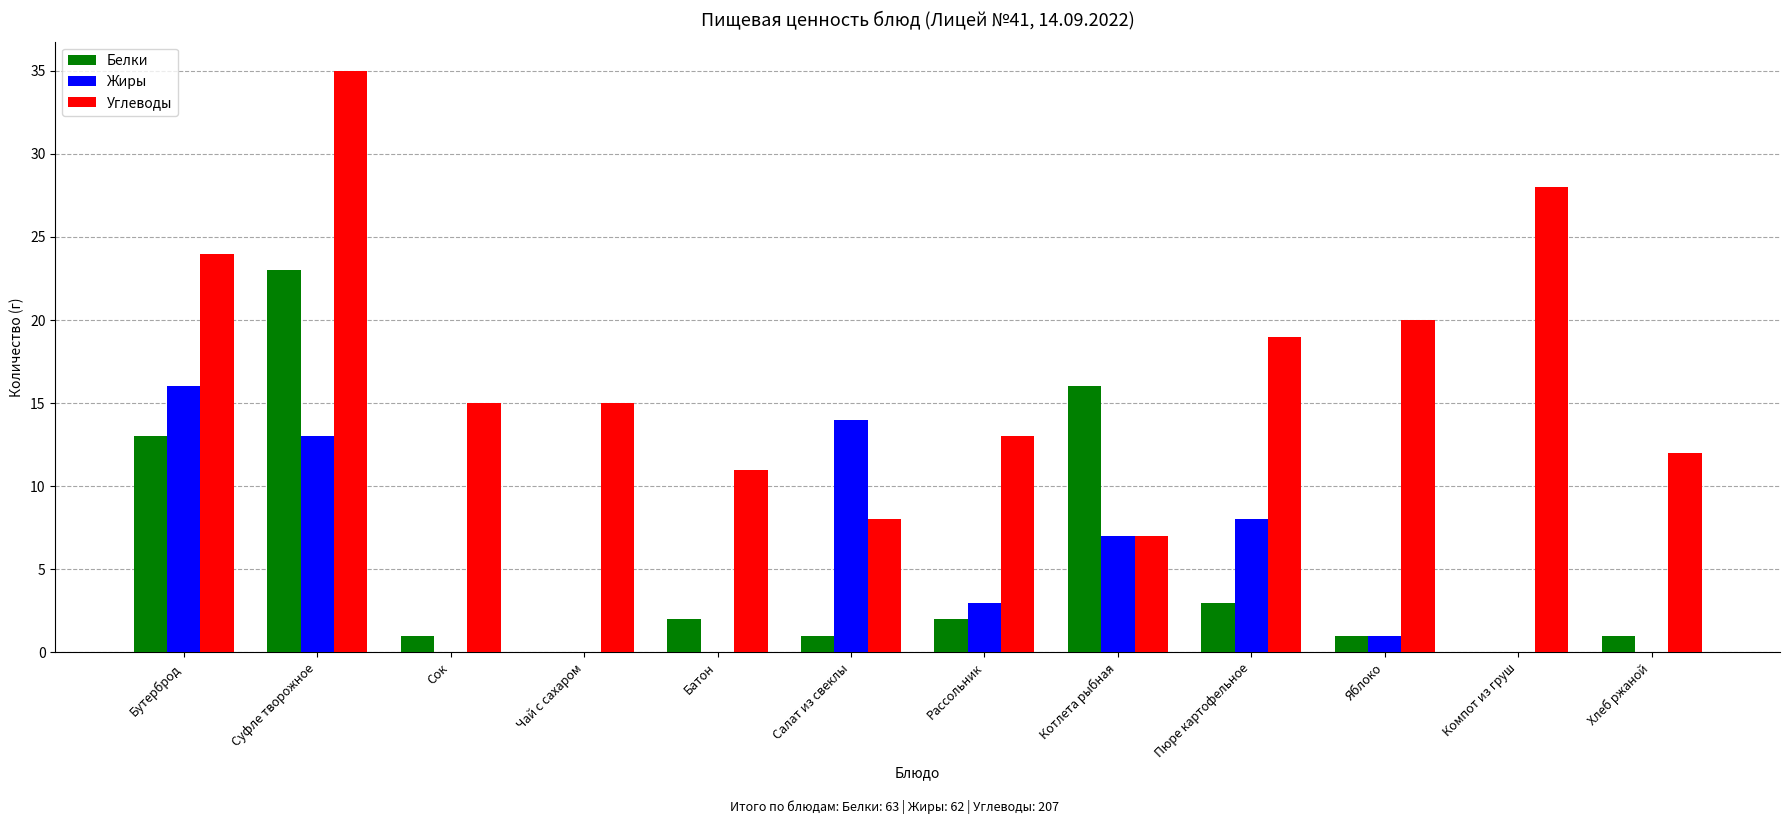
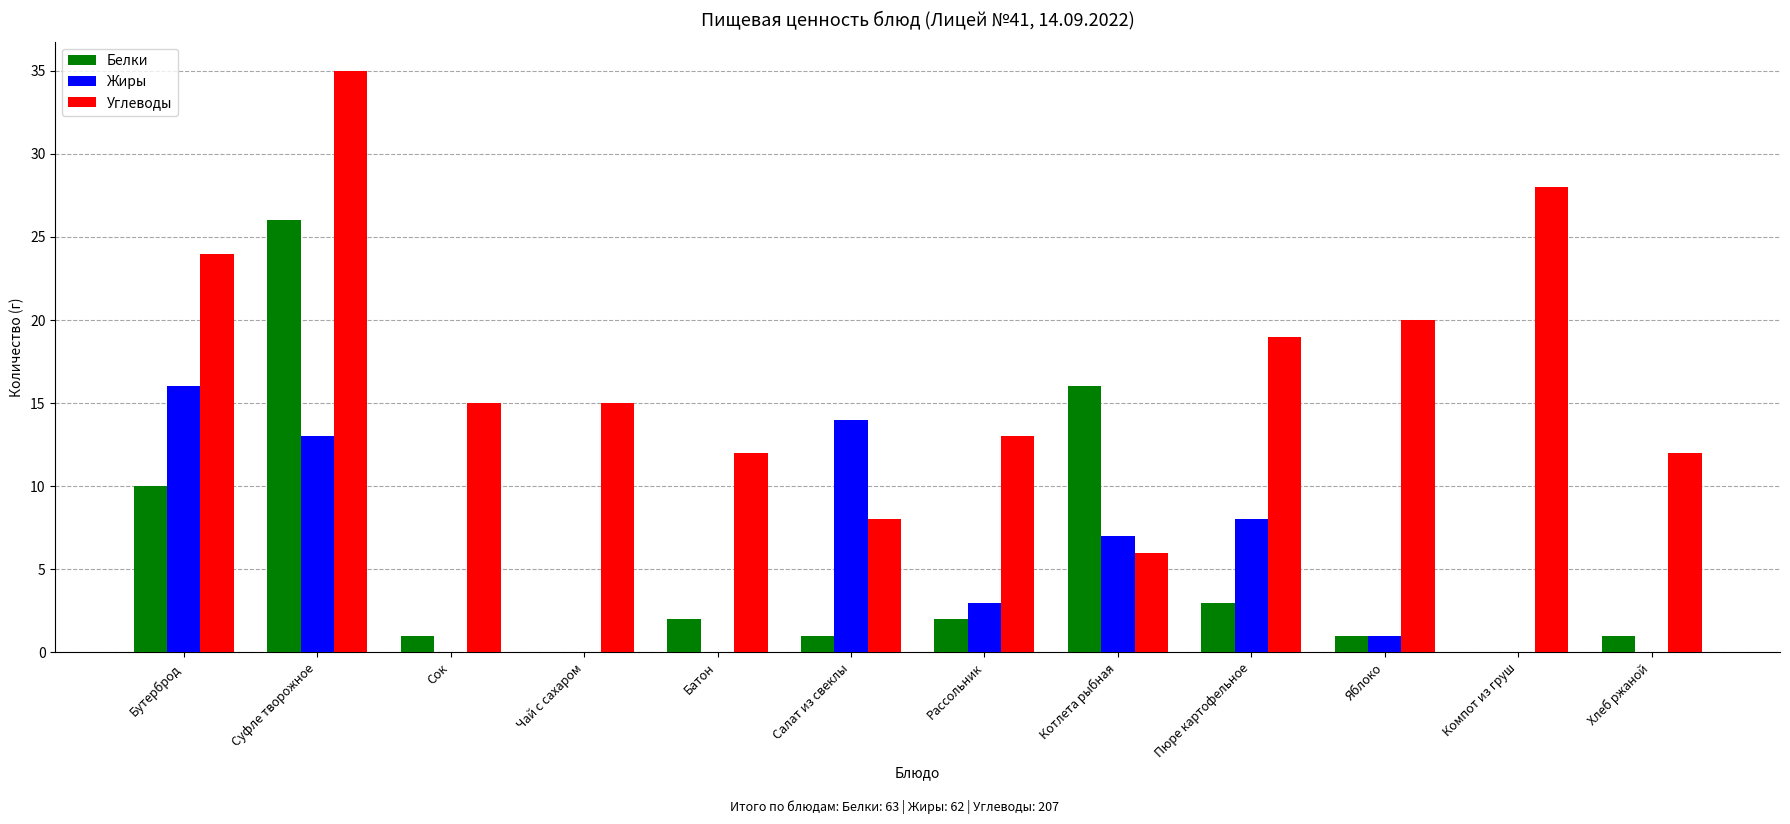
Белки, Бутерброд: 13 -> 10
Белки, Суфле творожное: 23 -> 26
Углеводы, Батон: 11 -> 12
Углеводы, Котлета рыбная: 7 -> 6
